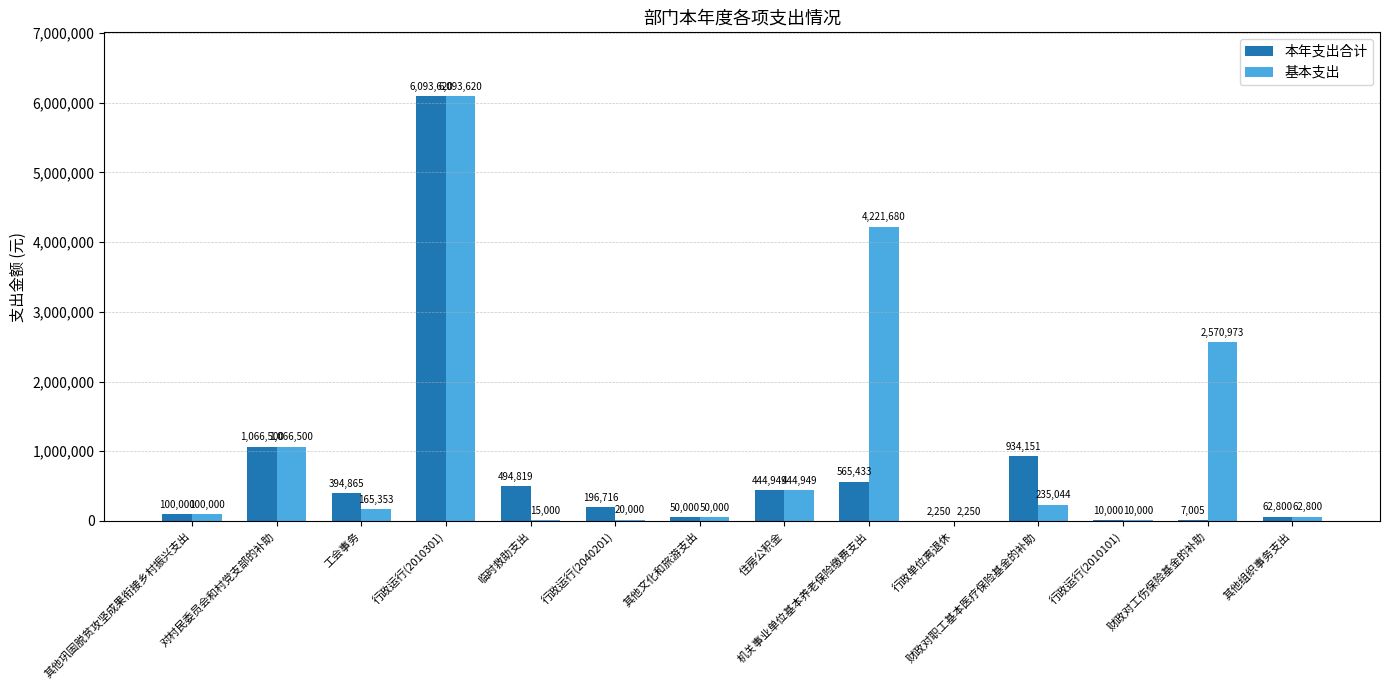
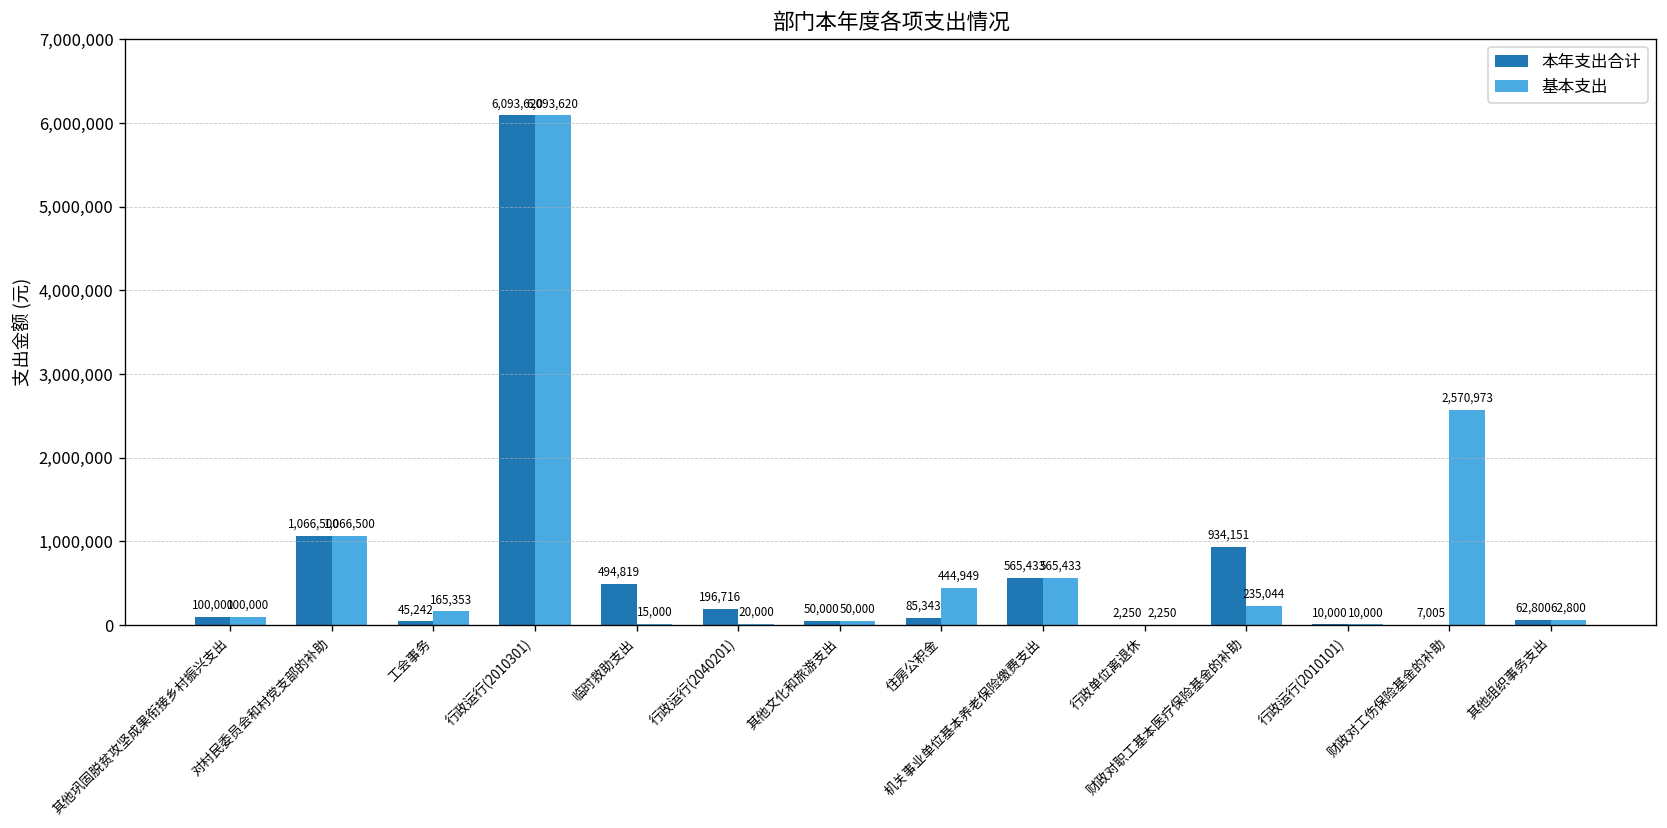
本年支出合计, 工会事务: 394,865 -> 45,242
本年支出合计, 住房公积金: 444,949 -> 85,343
基本支出, 机关事业单位基本养老保险缴费支出: 4,221,680 -> 565,433
